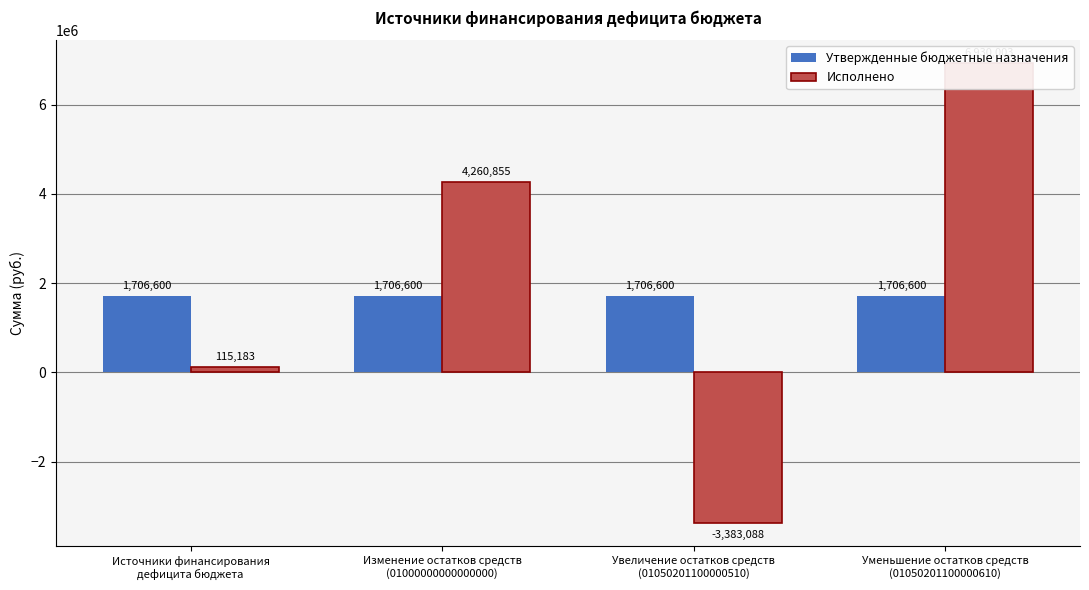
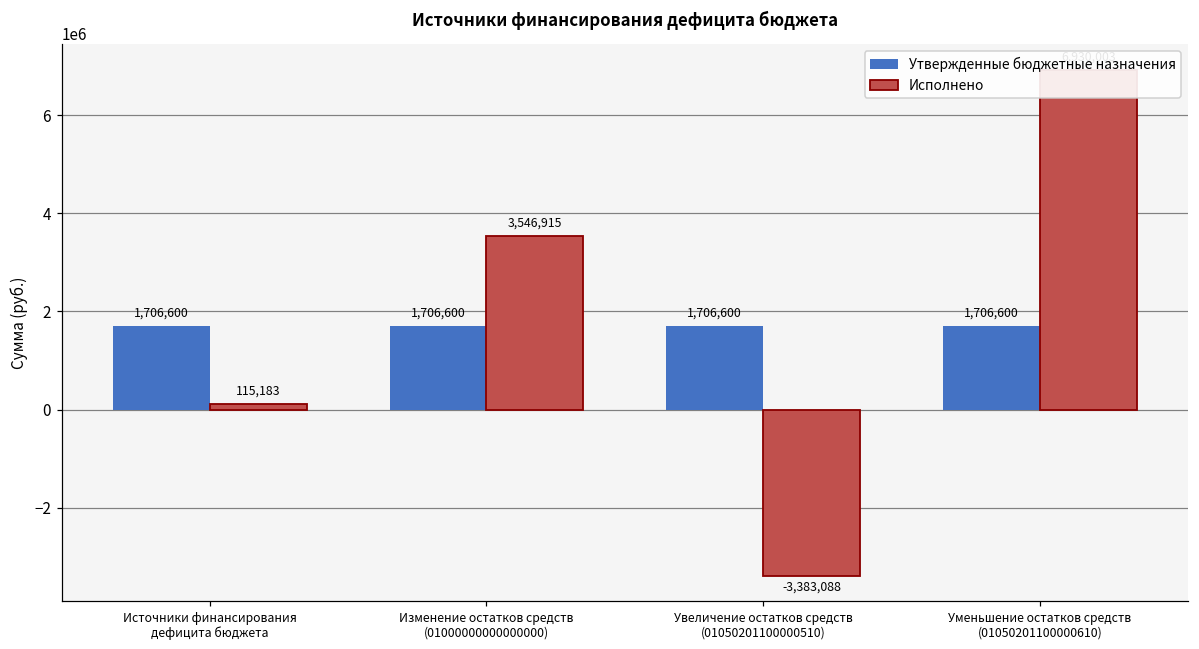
Исполнено, Изменение остатков средств (01000000000000000): 4,260,855 -> 3,546,915
